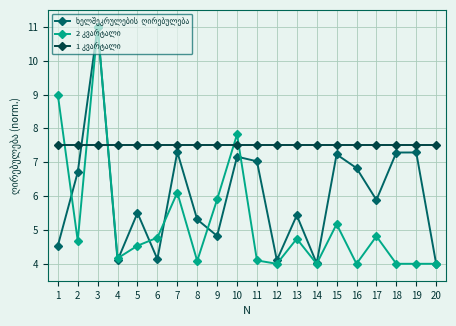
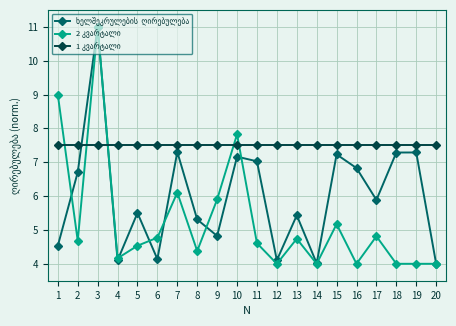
2 კვარტალი, 8: 4.1 -> 4.4
2 კვარტალი, 11: 4.1 -> 4.6
